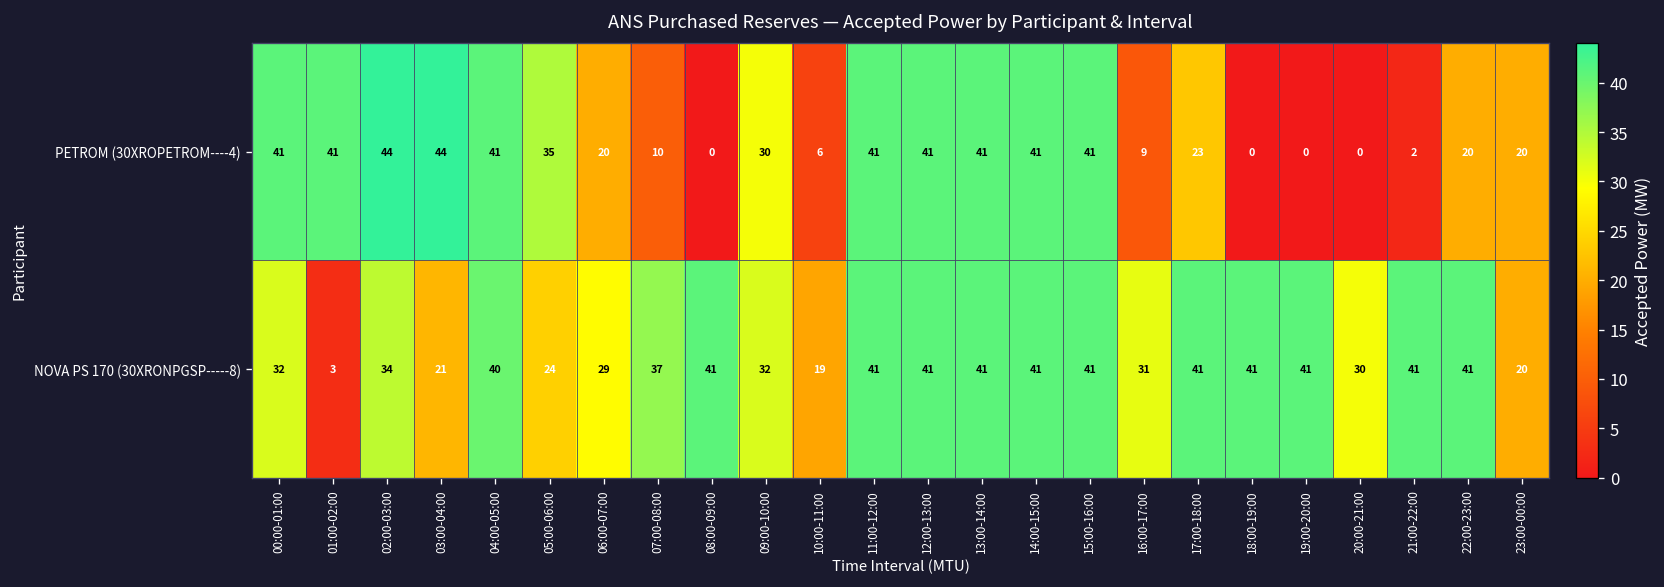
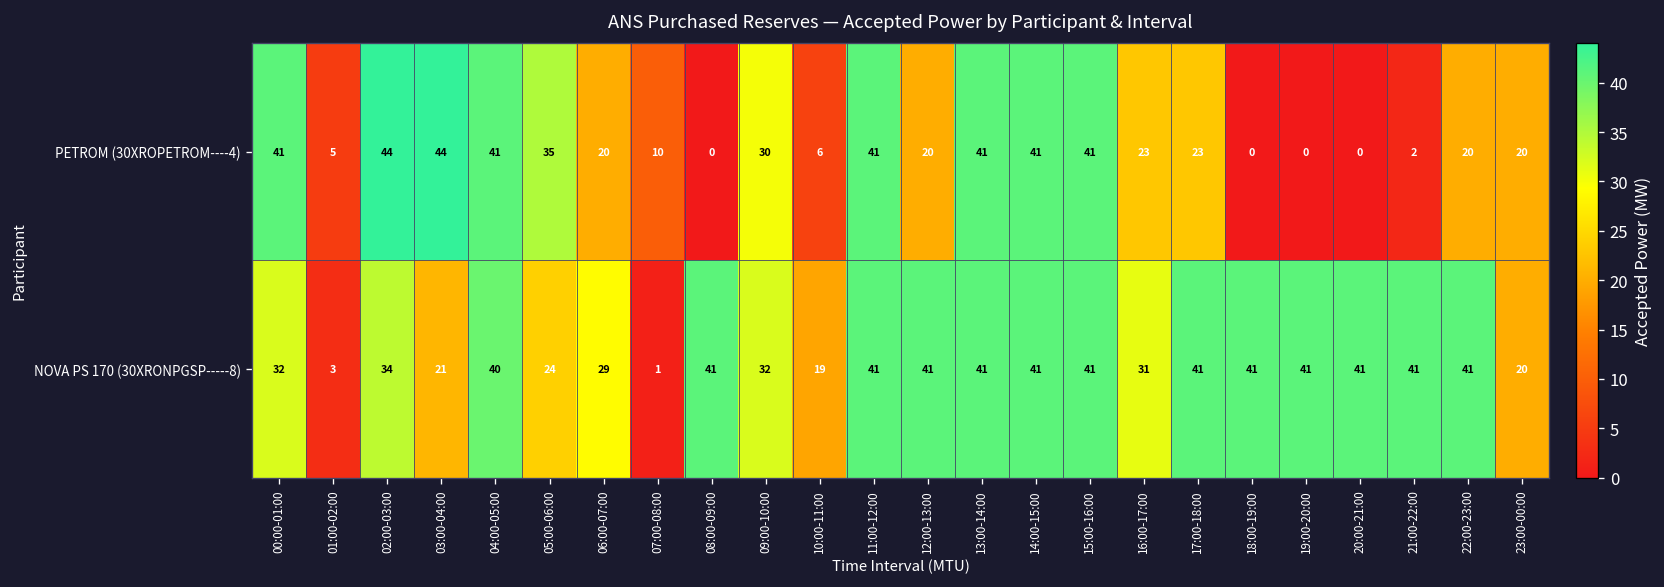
PETROM (30XROPETROM----4), 01:00-02:00: 41 -> 5
PETROM (30XROPETROM----4), 12:00-13:00: 41 -> 20
PETROM (30XROPETROM----4), 16:00-17:00: 9 -> 23
NOVA PS 170 (30XRONPGSP-----8), 07:00-08:00: 37 -> 1
NOVA PS 170 (30XRONPGSP-----8), 20:00-21:00: 30 -> 41
